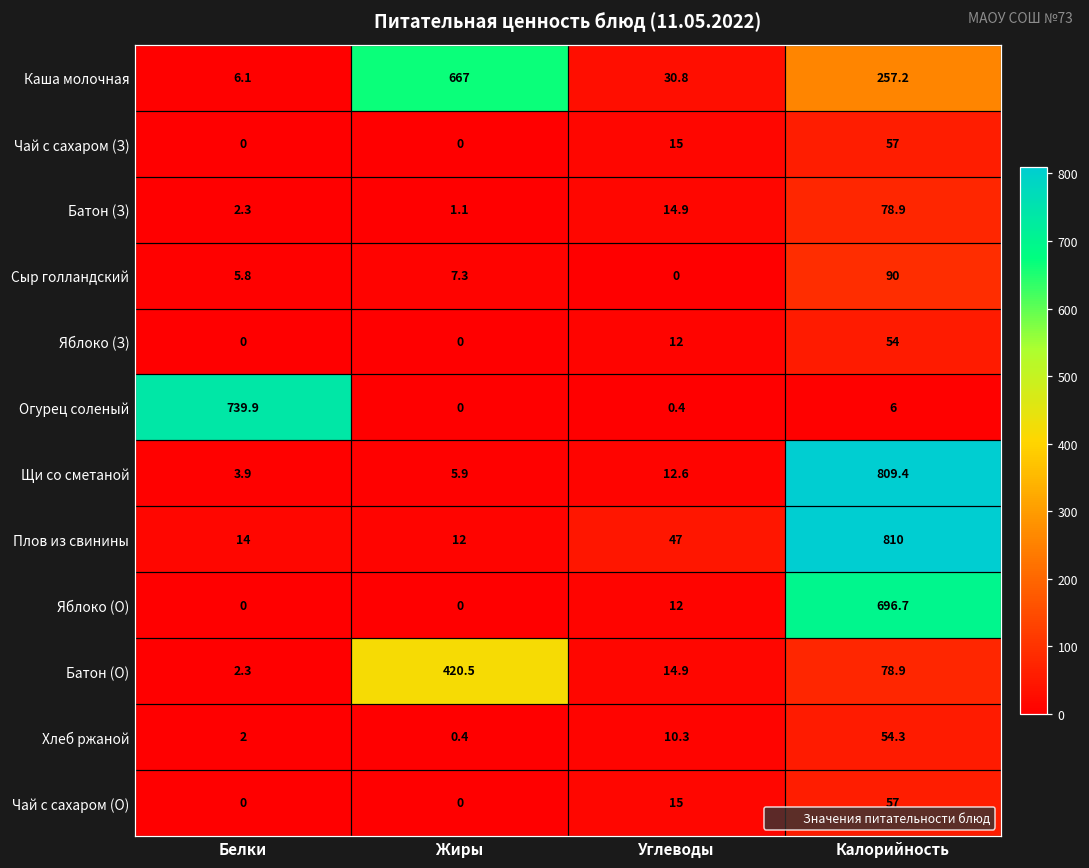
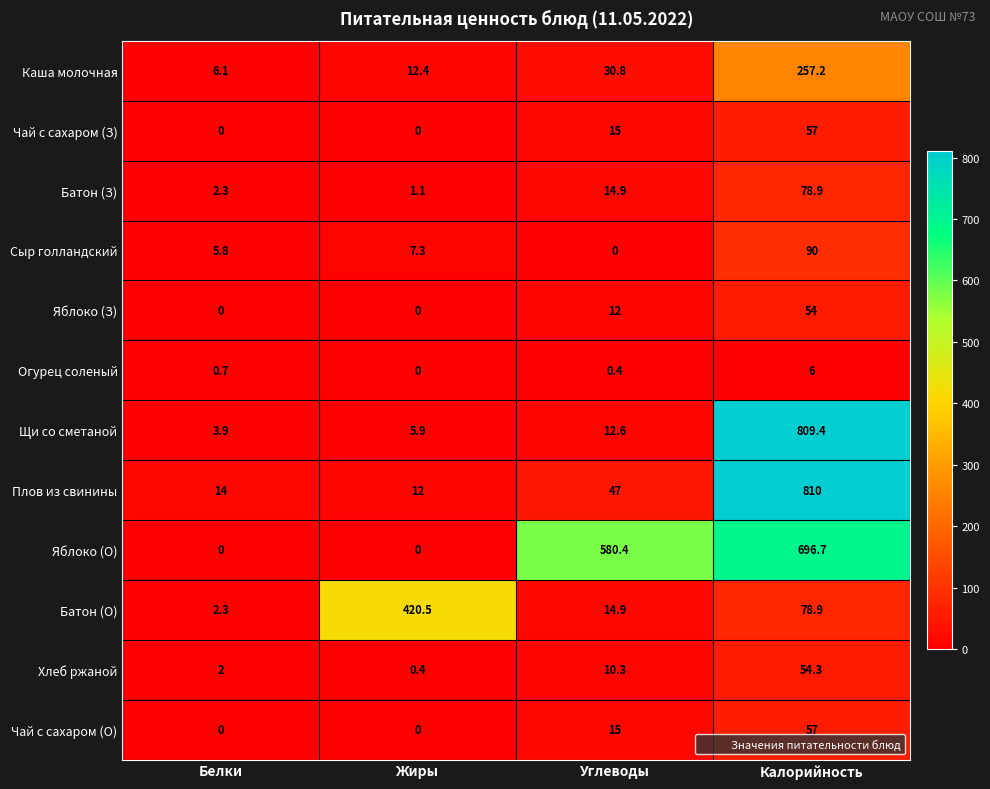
Каша молочная, Жиры: 667 -> 12.4
Огурец соленый, Белки: 739.9 -> 0.7
Яблоко (О), Углеводы: 12 -> 580.4
